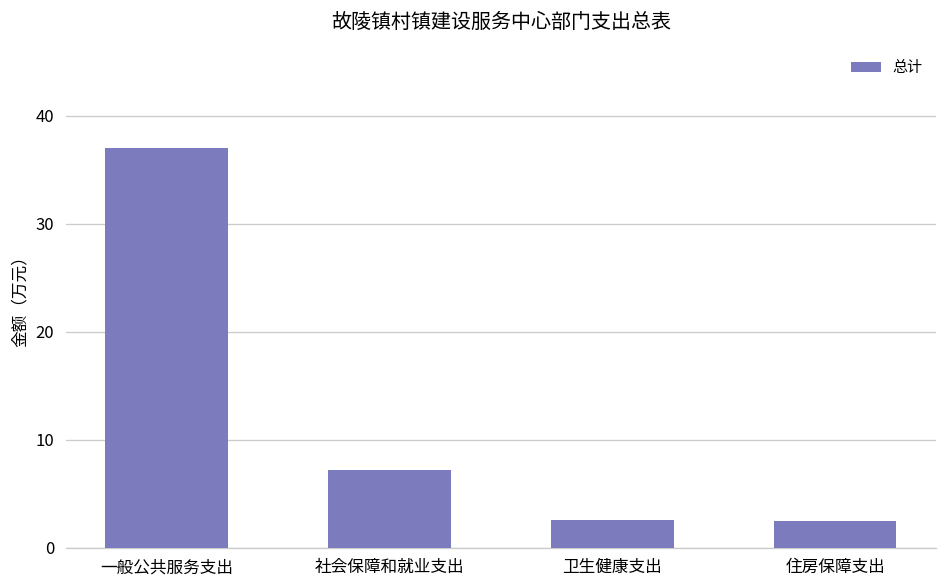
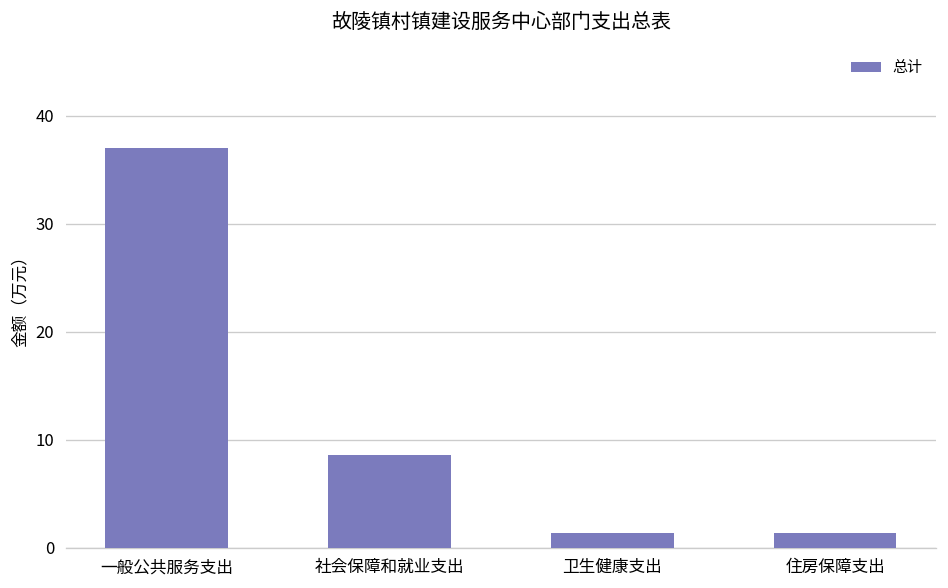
社会保障和就业支出: 7 -> 9
卫生健康支出: 3 -> 1
住房保障支出: 2 -> 1
